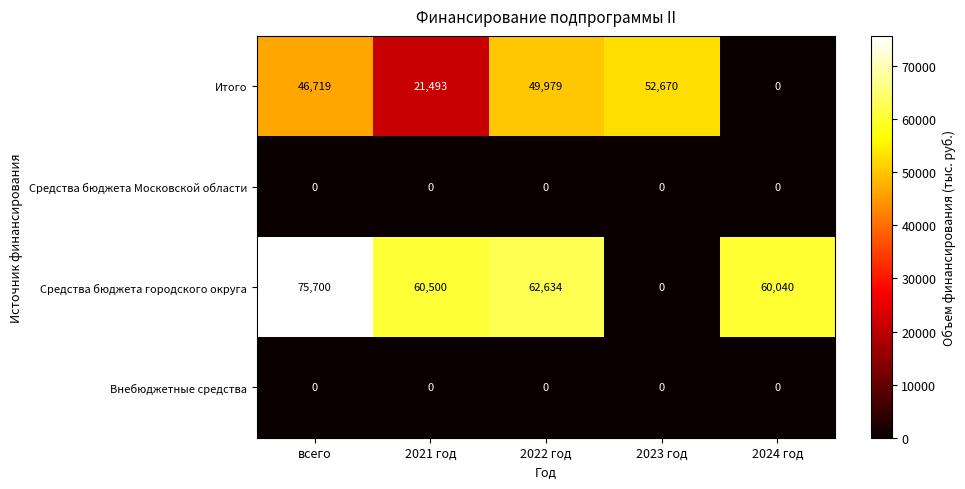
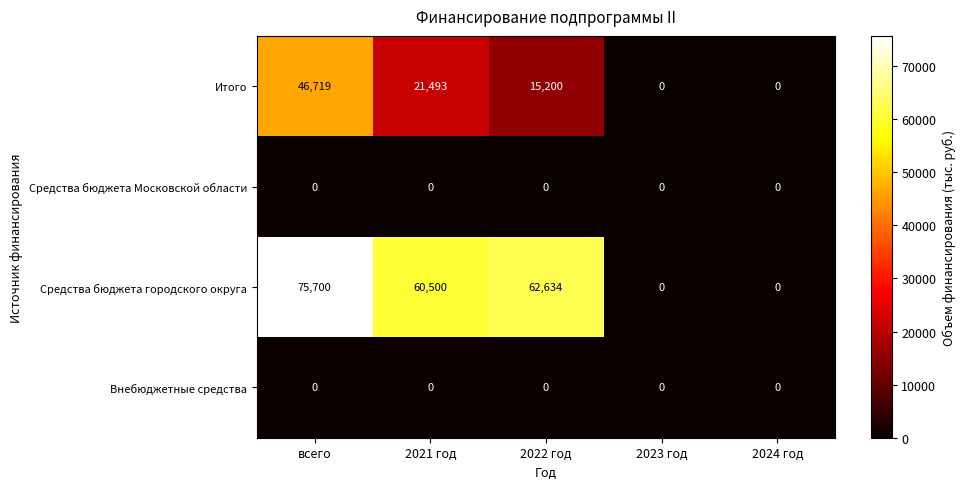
Итого, 2022 год: 49,979 -> 15,200
Итого, 2023 год: 52,670 -> 0
Средства бюджета городского округа, 2024 год: 60,040 -> 0
